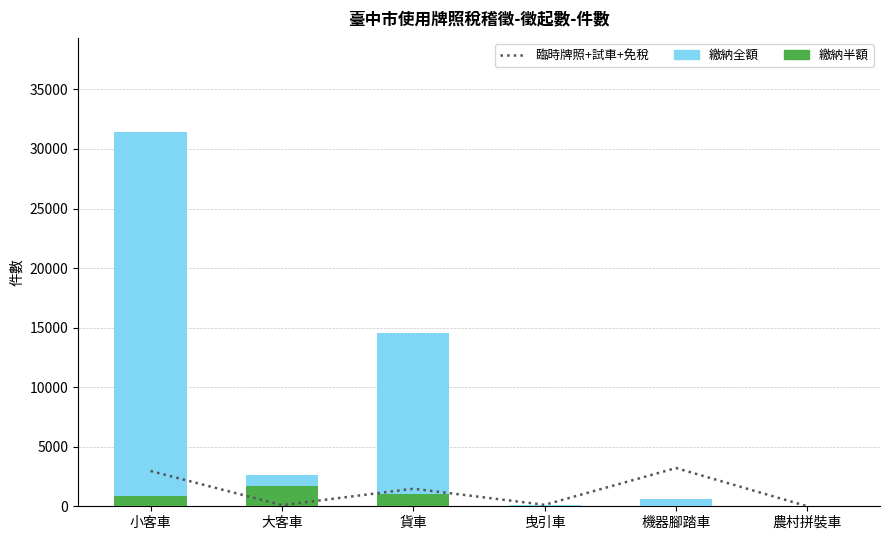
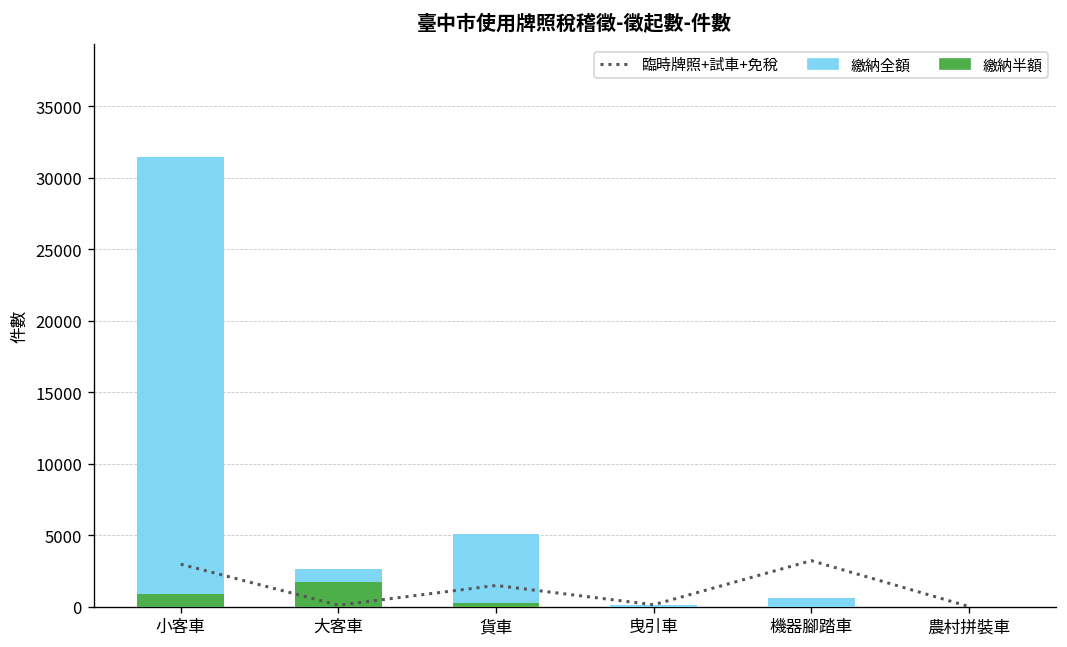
繳納半額, 貨車: 1000 -> 300
繳納全額, 貨車: 13500 -> 4800
